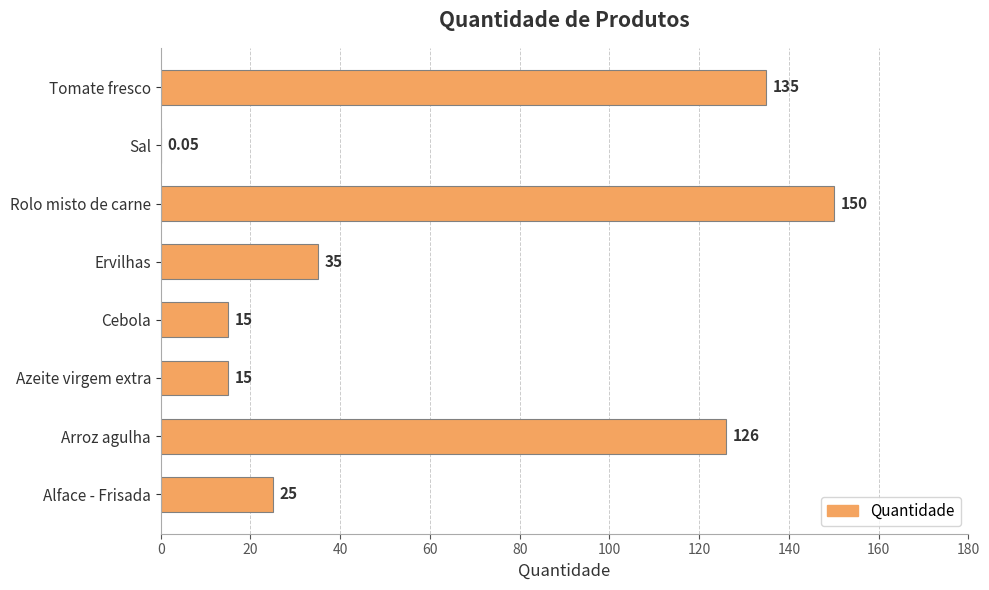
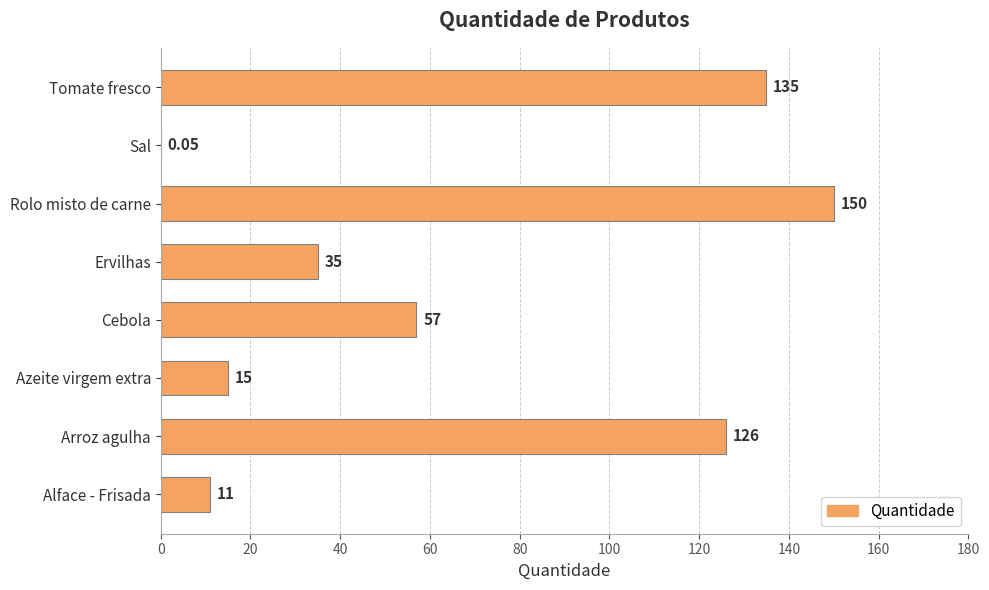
Cebola: 15 -> 57
Alface - Frisada: 25 -> 11
